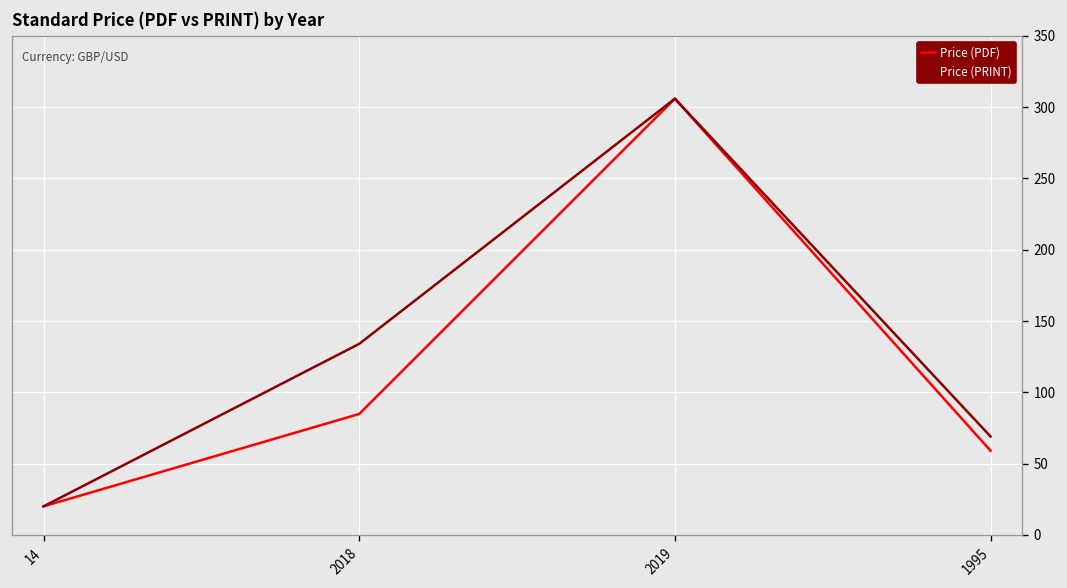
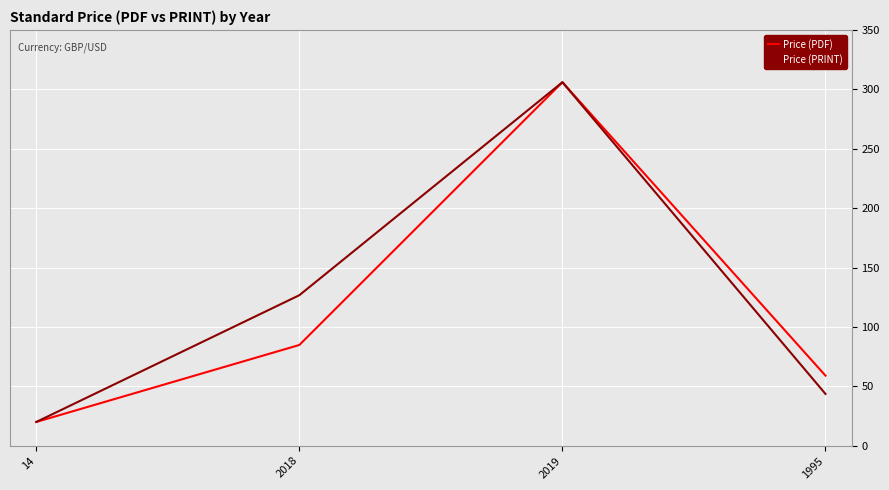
Price (PRINT), 2018: 134 -> 127
Price (PRINT), 1995: 69 -> 44
